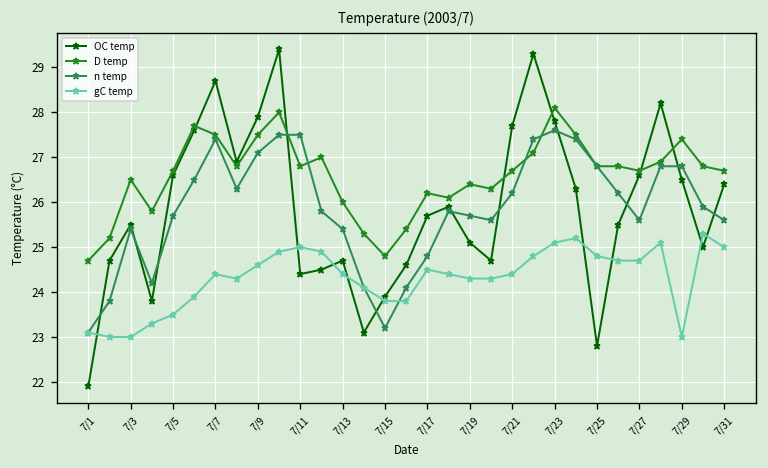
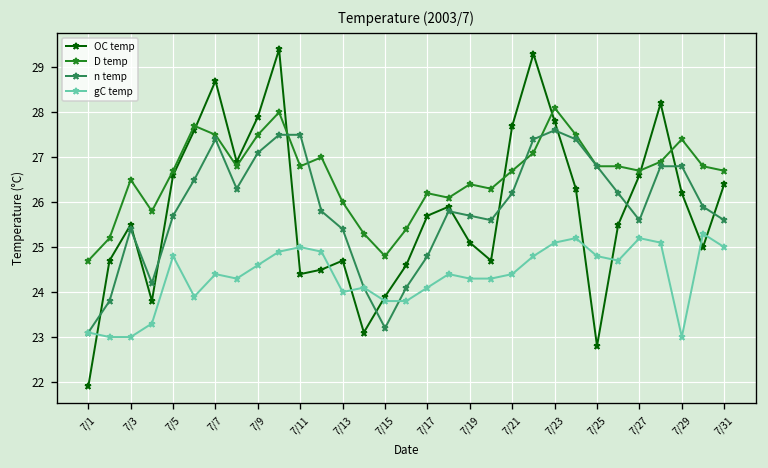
gC temp, 7/5: 23.5 -> 24.8
gC temp, 7/13: 24.4 -> 24.0
gC temp, 7/17: 24.5 -> 24.1
gC temp, 7/27: 24.7 -> 25.2
OC temp, 7/29: 26.5 -> 26.2
